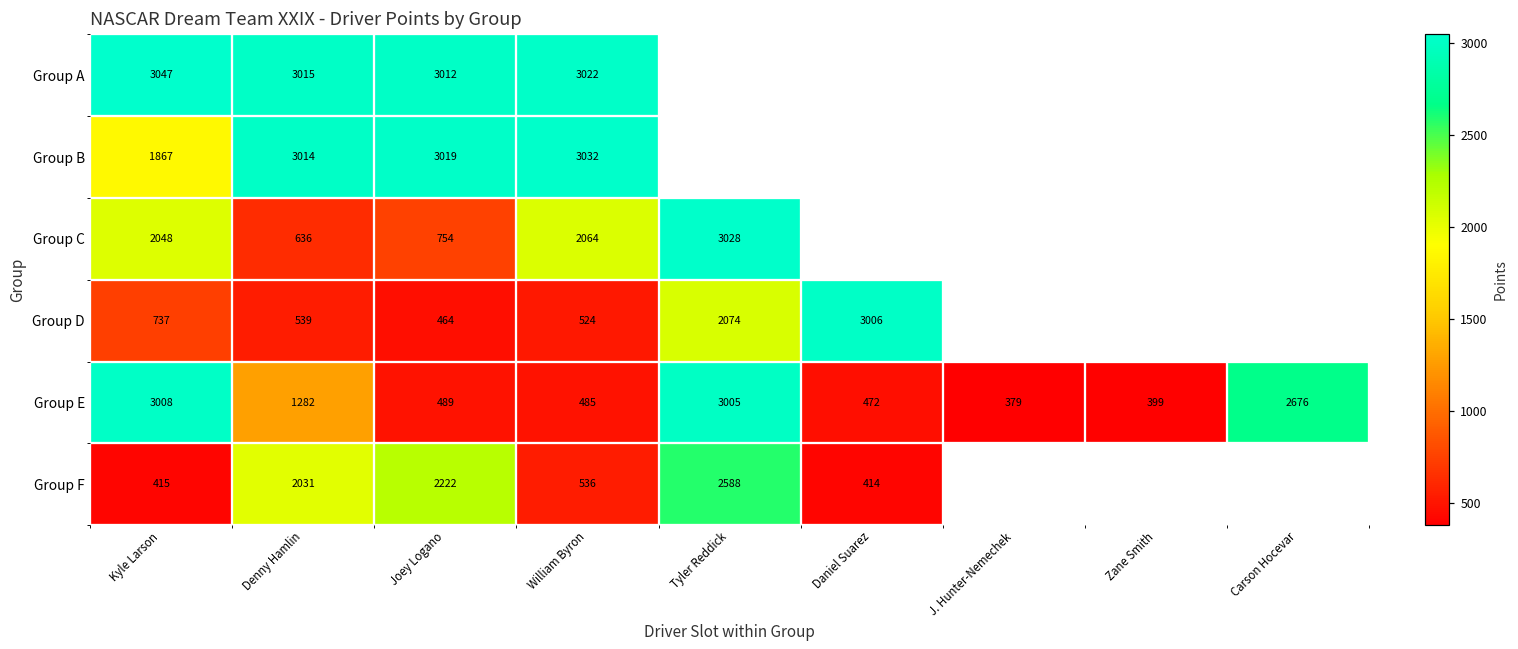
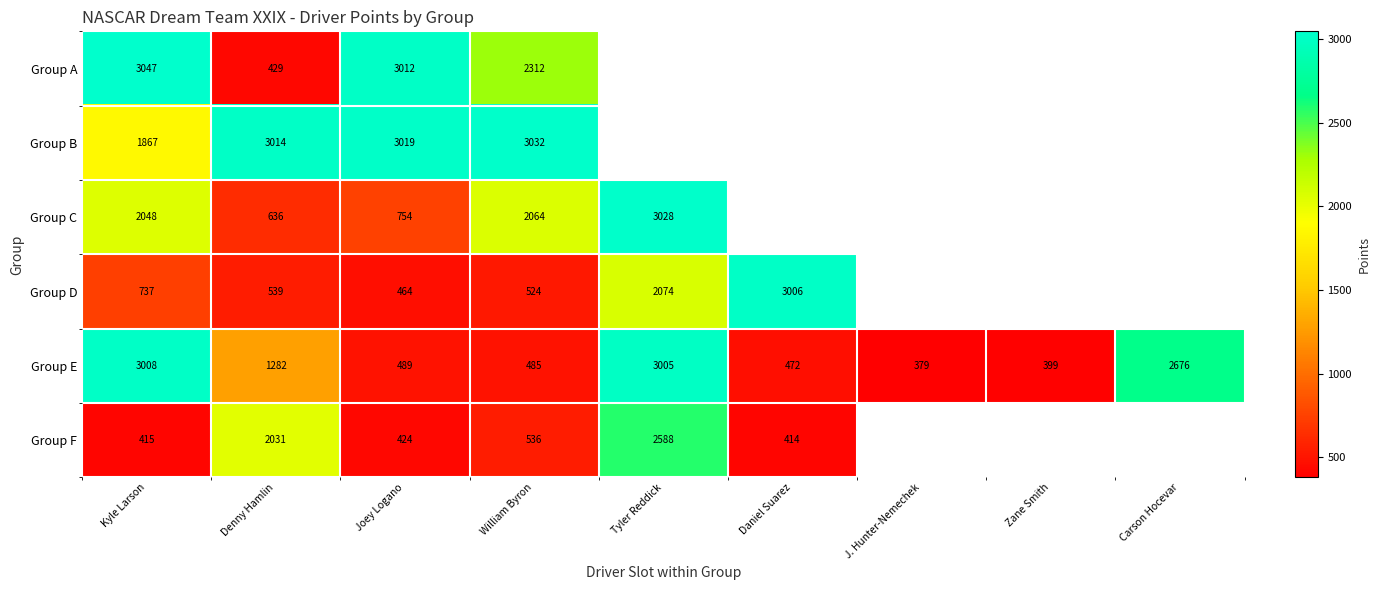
Group A, Denny Hamlin: 3015 -> 429
Group A, William Byron: 3022 -> 2312
Group F, Joey Logano: 2222 -> 424
